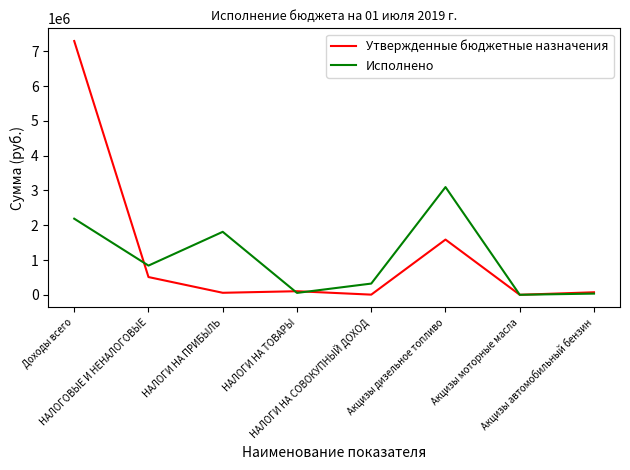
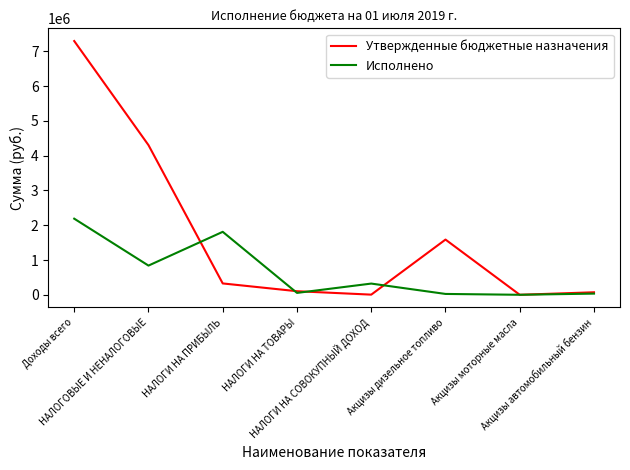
Утвержденные бюджетные назначения, НАЛОГОВЫЕ И НЕНАЛОГОВЫЕ: 500000 -> 4300000
Утвержденные бюджетные назначения, НАЛОГИ НА ПРИБЫЛЬ: 100000 -> 300000
Исполнено, Акцизы дизельное топливо: 3100000 -> 0
